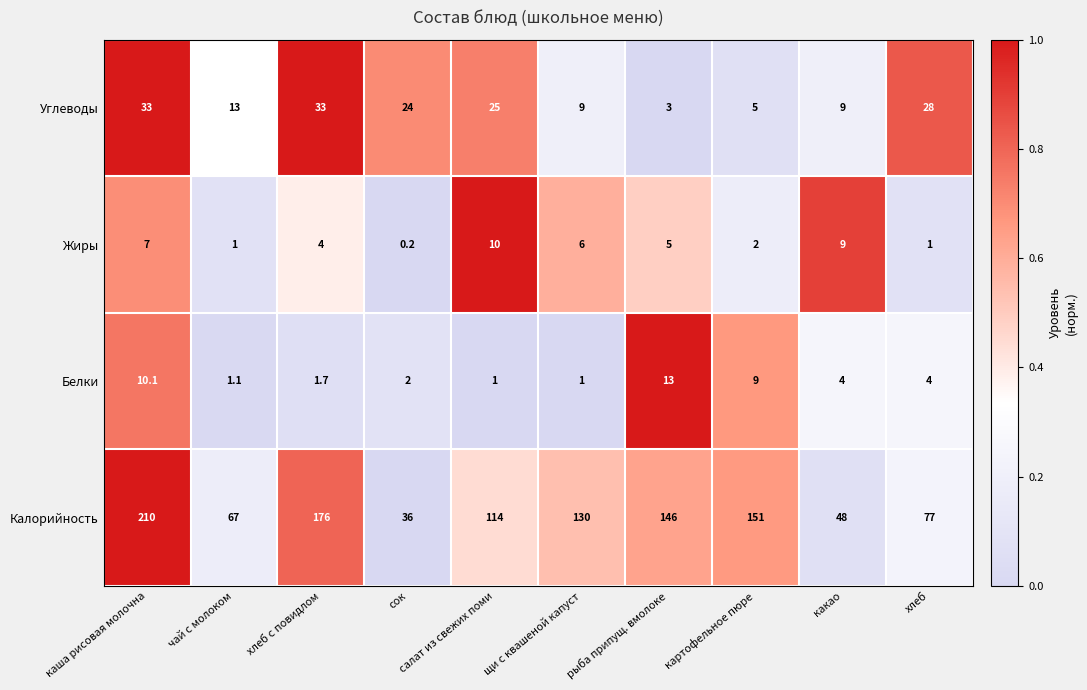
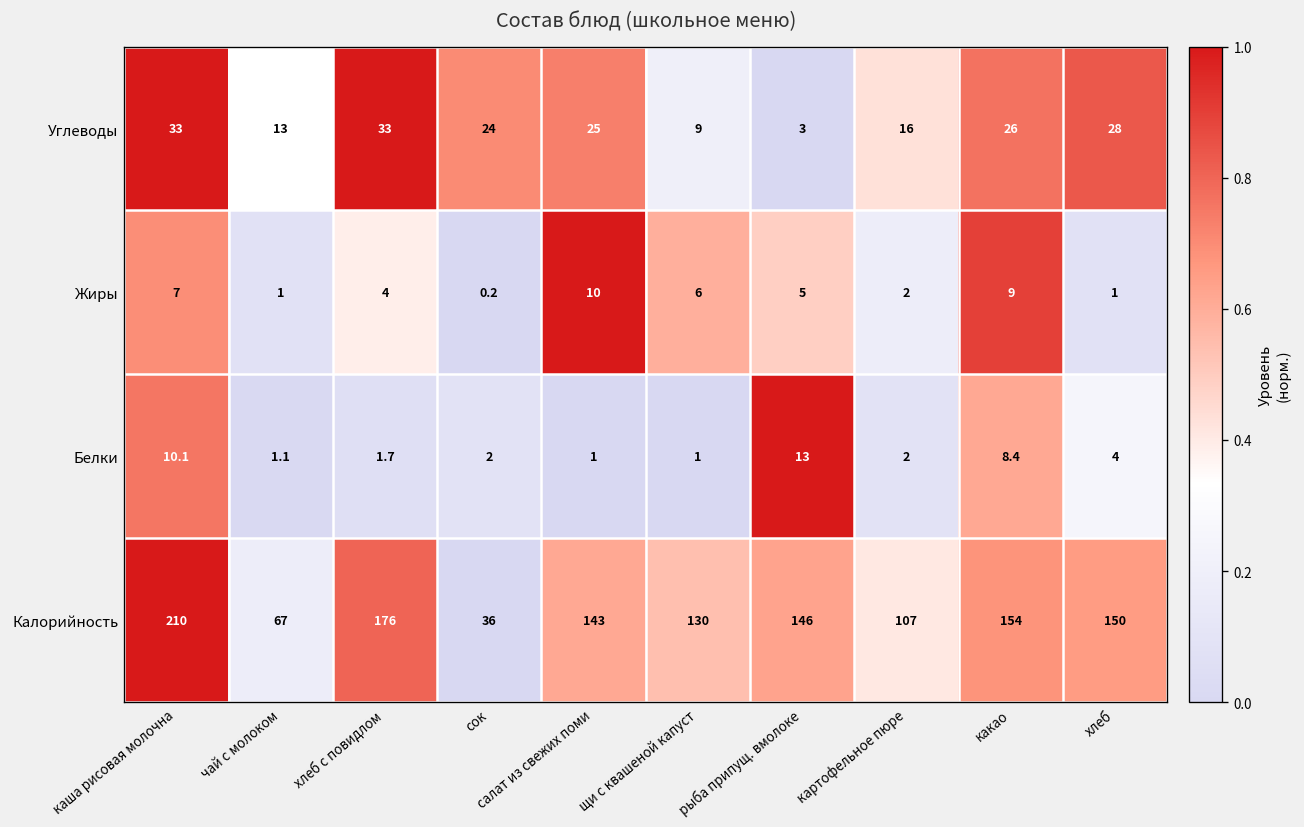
Углеводы, картофельное пюре: 5 -> 16
Углеводы, какао: 9 -> 26
Белки, картофельное пюре: 9 -> 2
Белки, какао: 4 -> 8.4
Калорийность, салат из свежих поми: 114 -> 143
Калорийность, картофельное пюре: 151 -> 107
Калорийность, какао: 48 -> 154
Калорийность, хлеб: 77 -> 150
